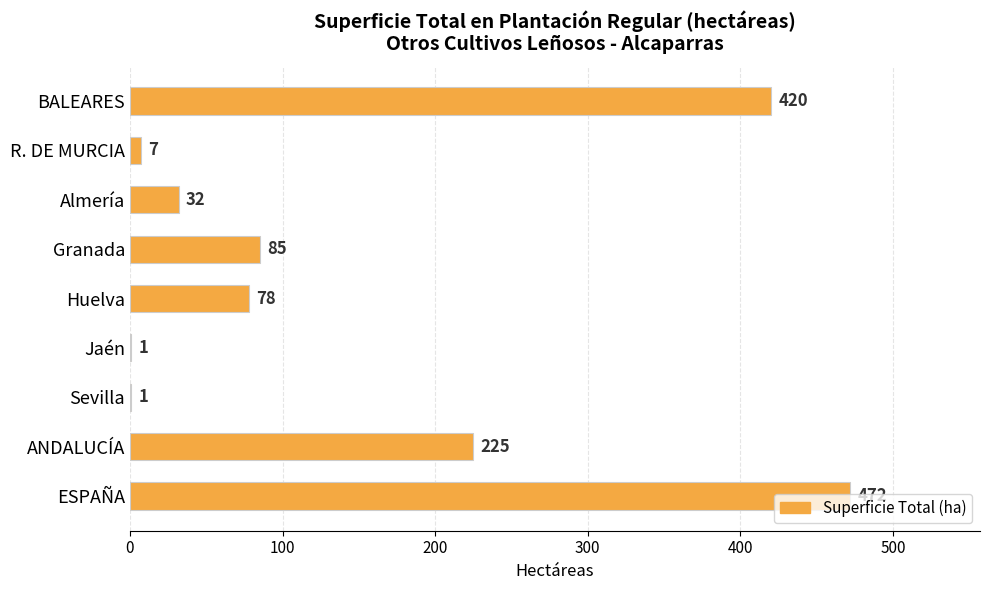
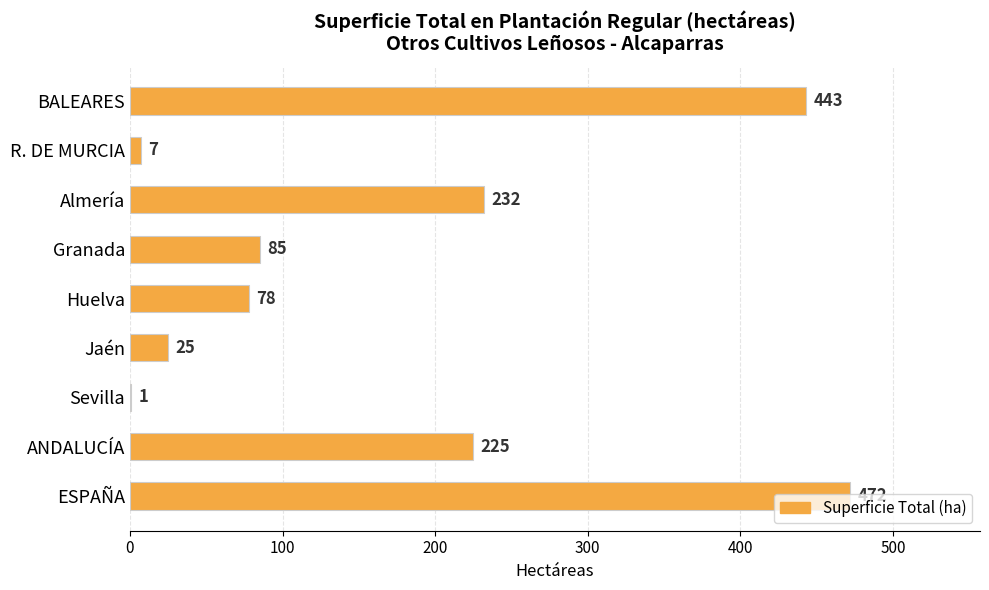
BALEARES: 420 -> 443
Almería: 32 -> 232
Jaén: 1 -> 25
